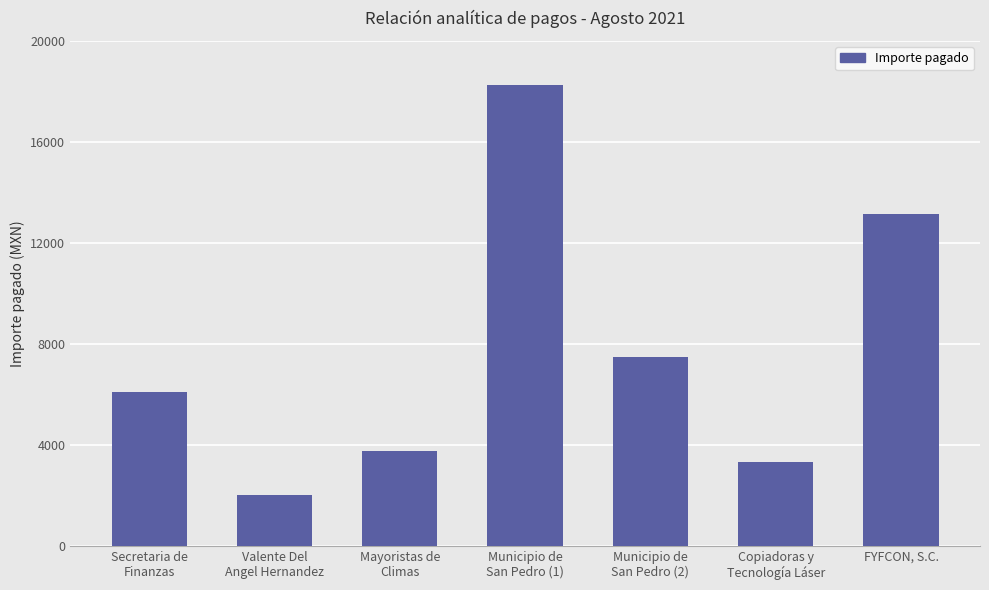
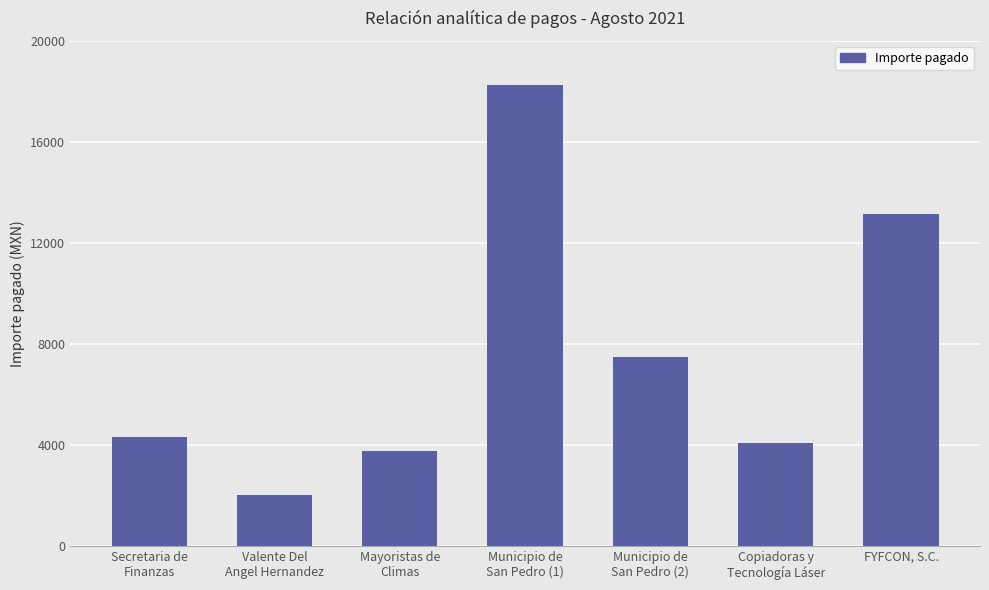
Secretaria de Finanzas: 6100 -> 4300
Copiadoras y Tecnología Láser: 3300 -> 4100
